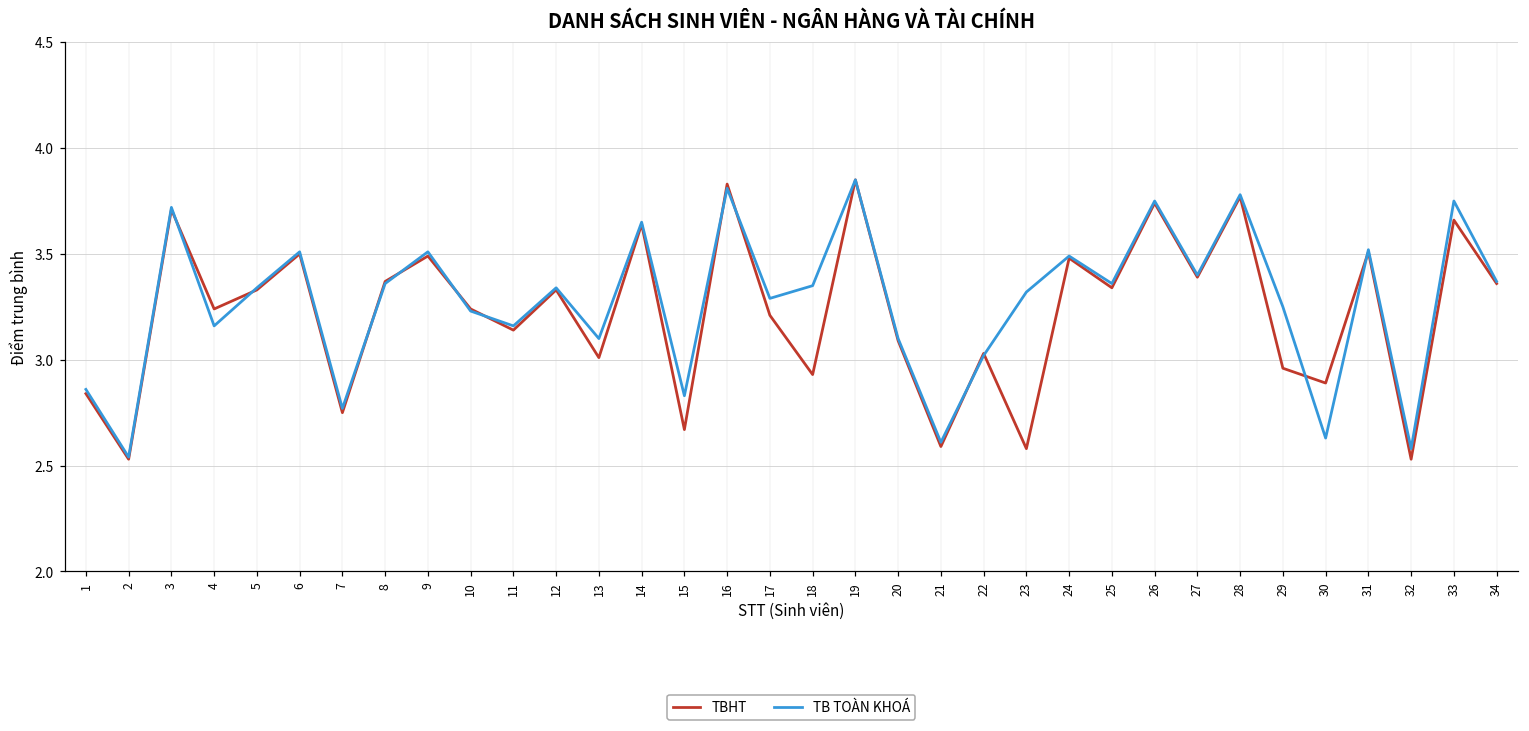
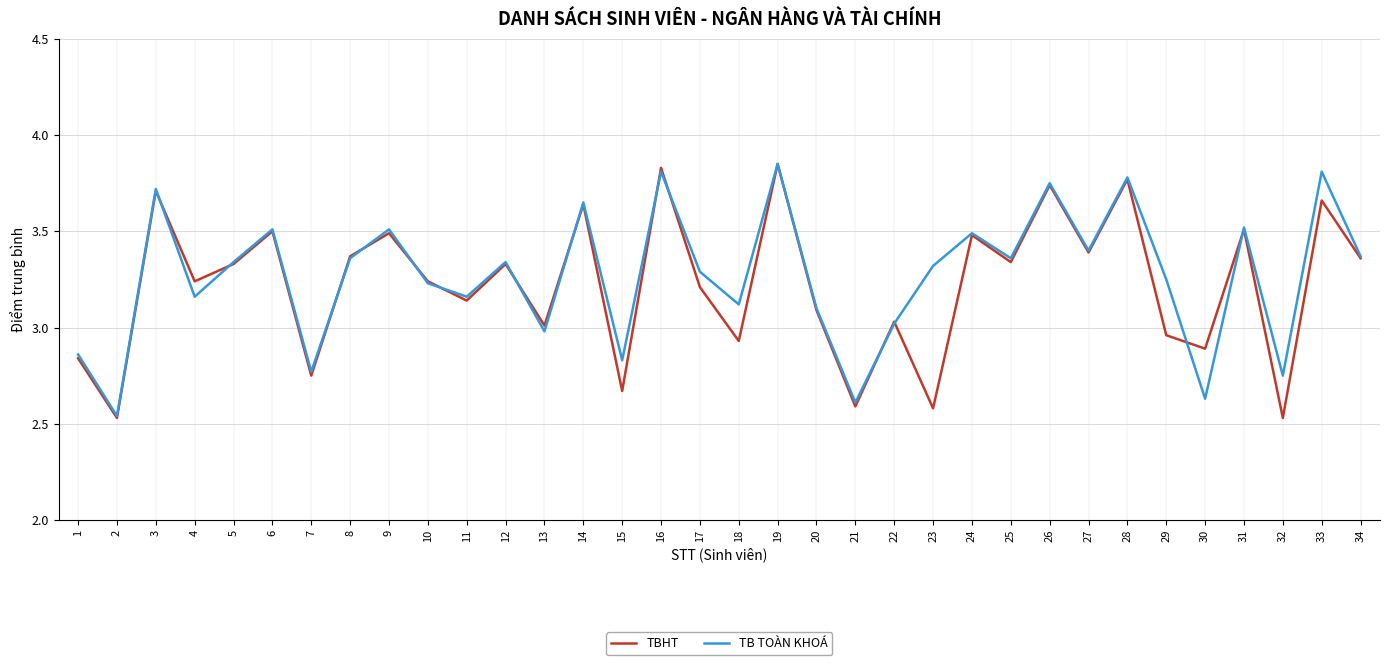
TB TOÀN KHOÁ, 13: 3.10 -> 2.98
TB TOÀN KHOÁ, 18: 3.35 -> 3.12
TB TOÀN KHOÁ, 32: 2.58 -> 2.75
TB TOÀN KHOÁ, 33: 3.75 -> 3.81
